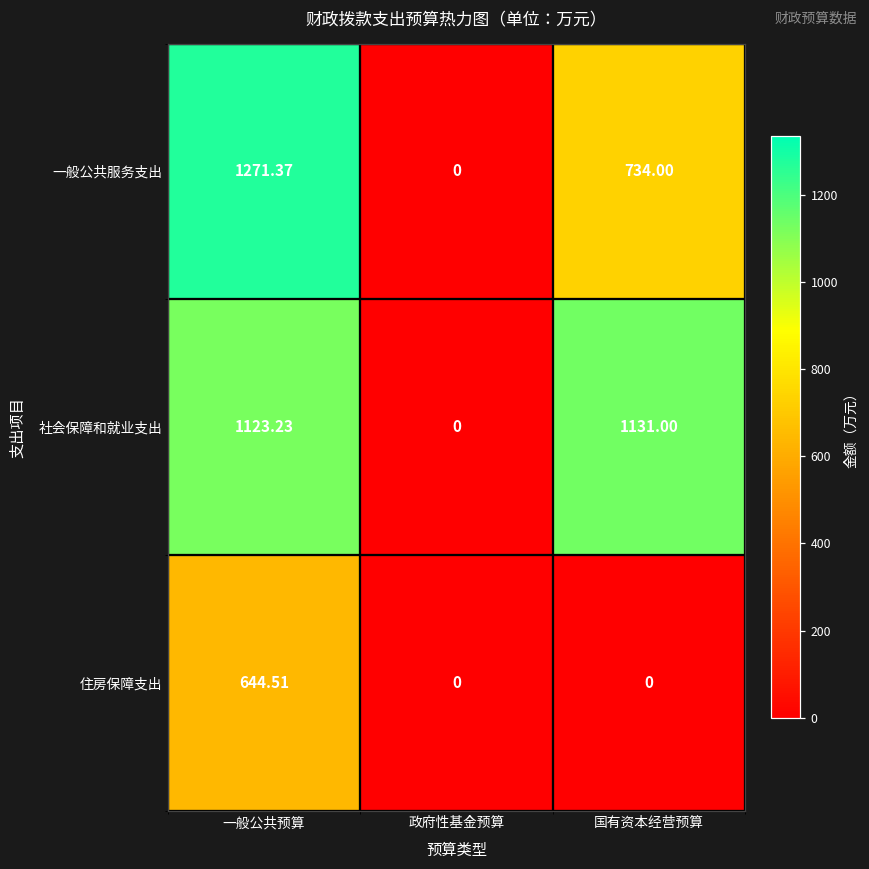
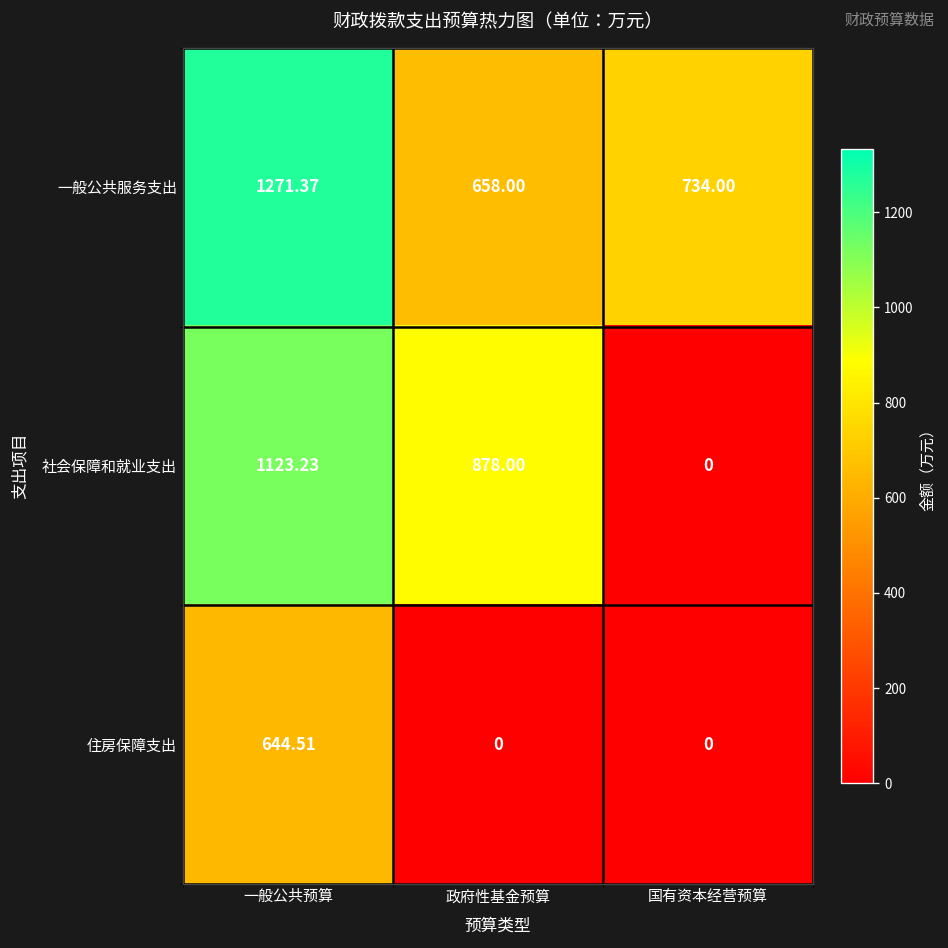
一般公共服务支出, 政府性基金预算: 0 -> 658.00
社会保障和就业支出, 政府性基金预算: 0 -> 878.00
社会保障和就业支出, 国有资本经营预算: 1131.00 -> 0
